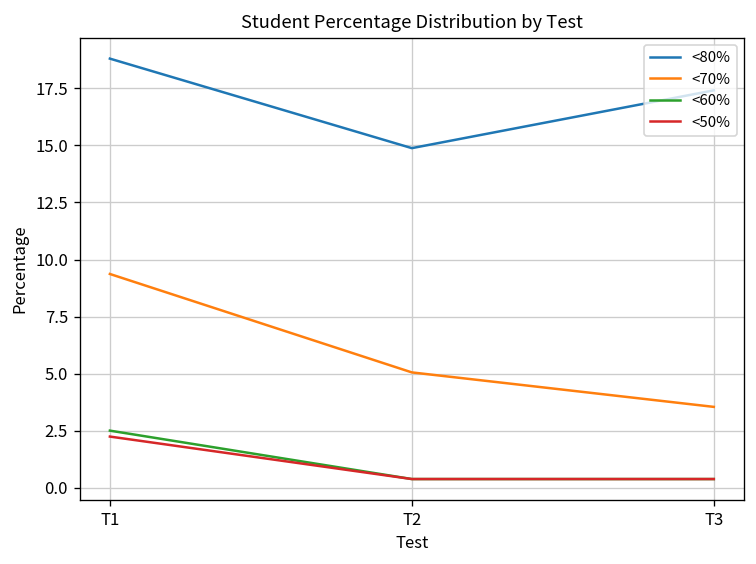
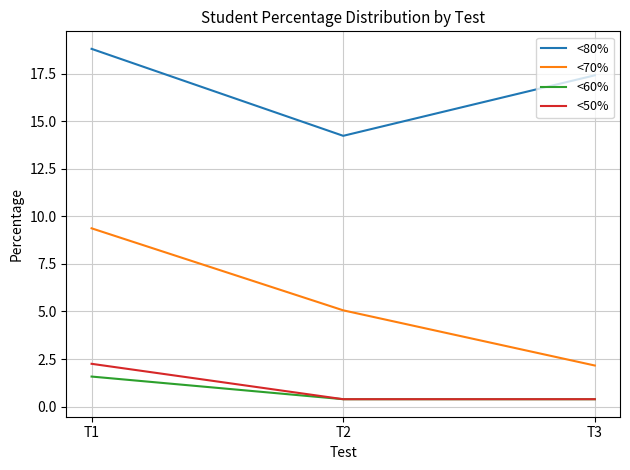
<60%, T1: 2.5 -> 1.6
<80%, T2: 14.9 -> 14.2
<70%, T3: 3.6 -> 2.2
